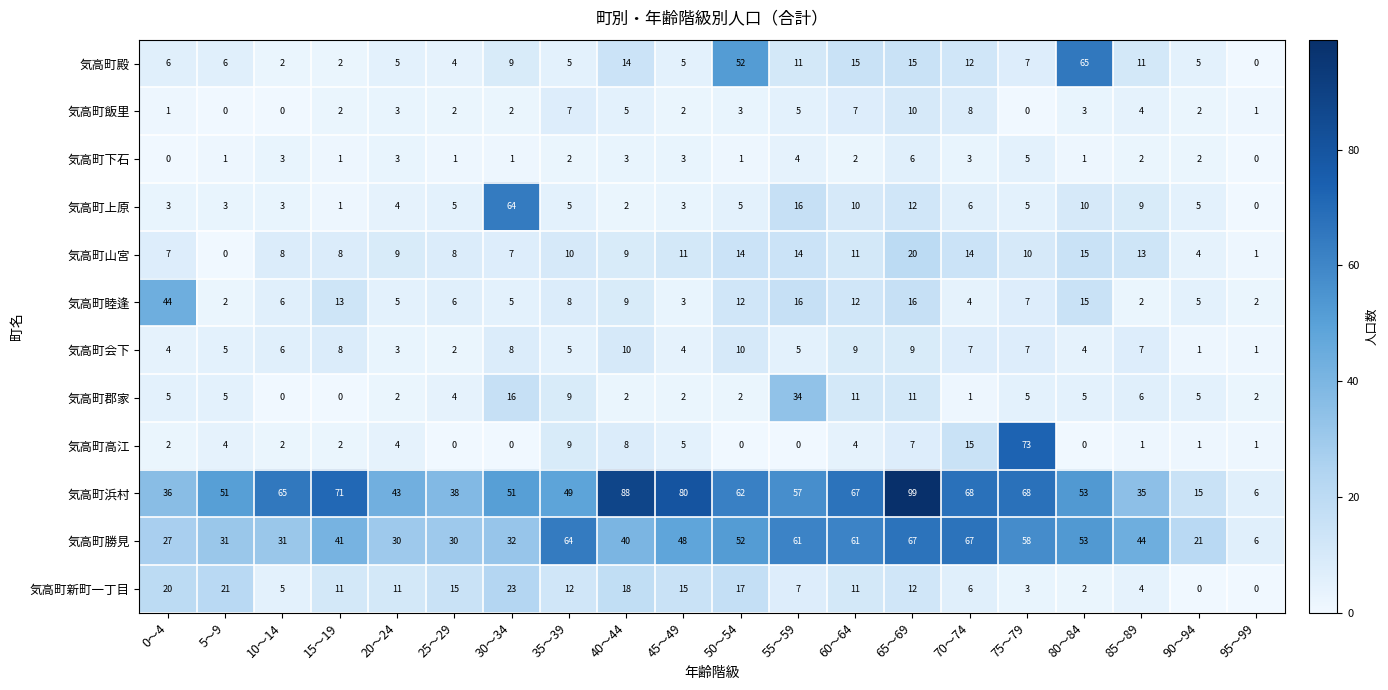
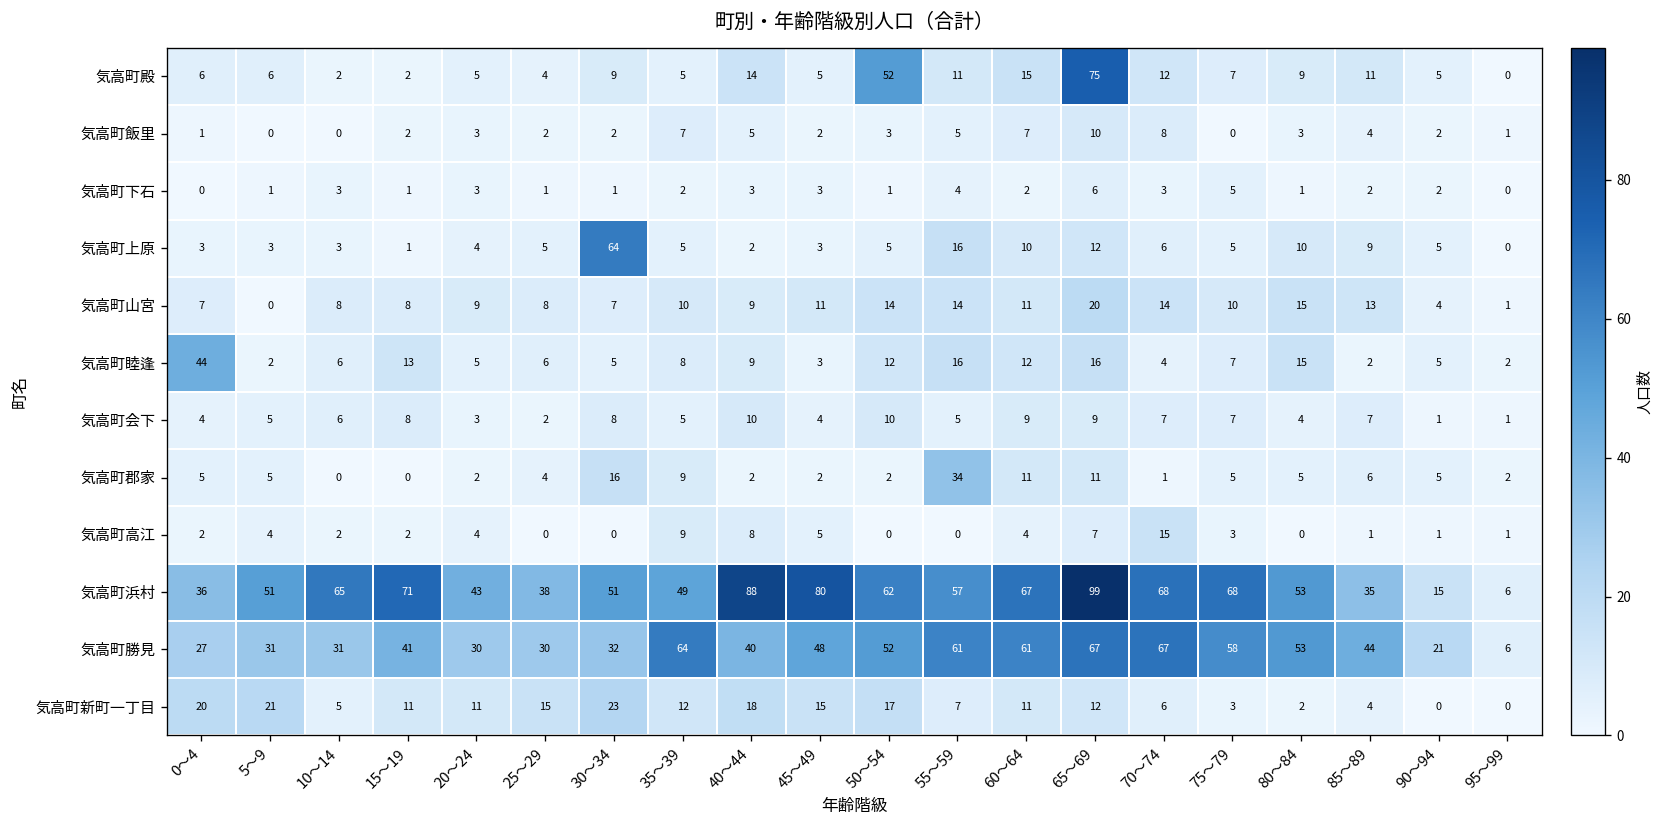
気高町殿, 65～69: 15 -> 75
気高町殿, 80～84: 65 -> 9
気高町高江, 75～79: 73 -> 3
